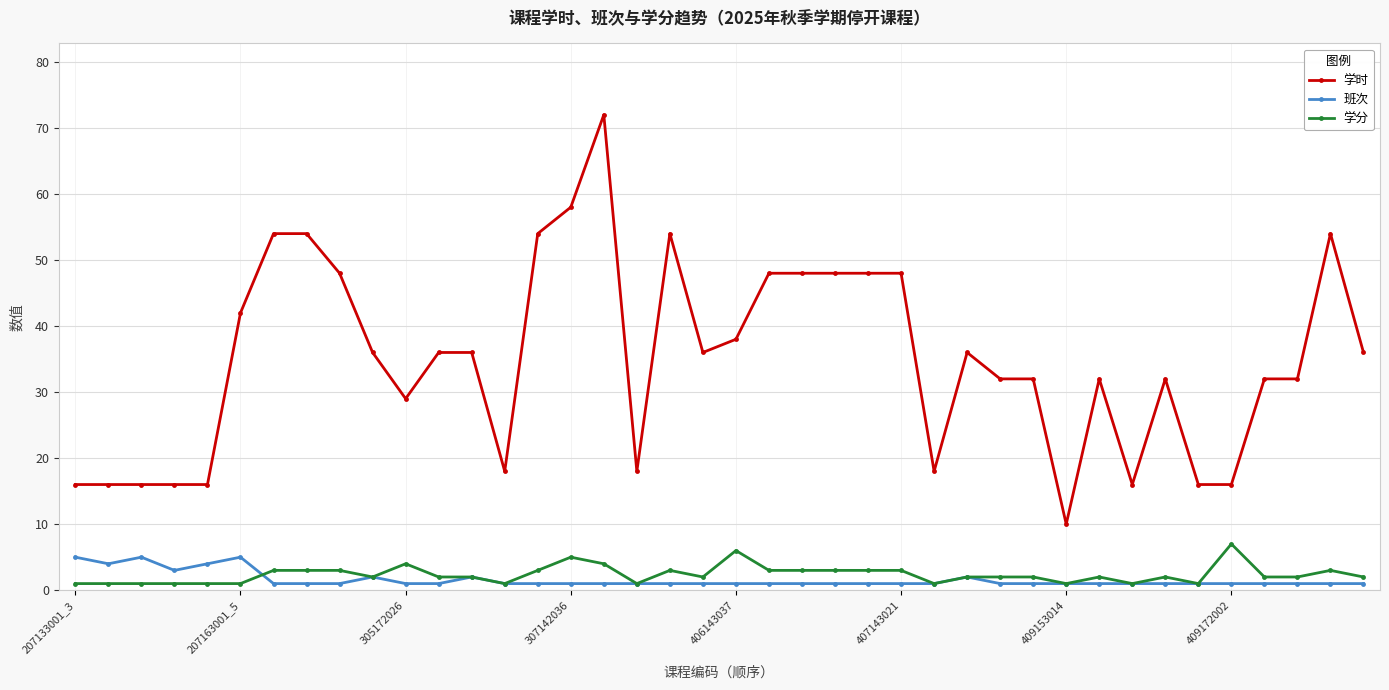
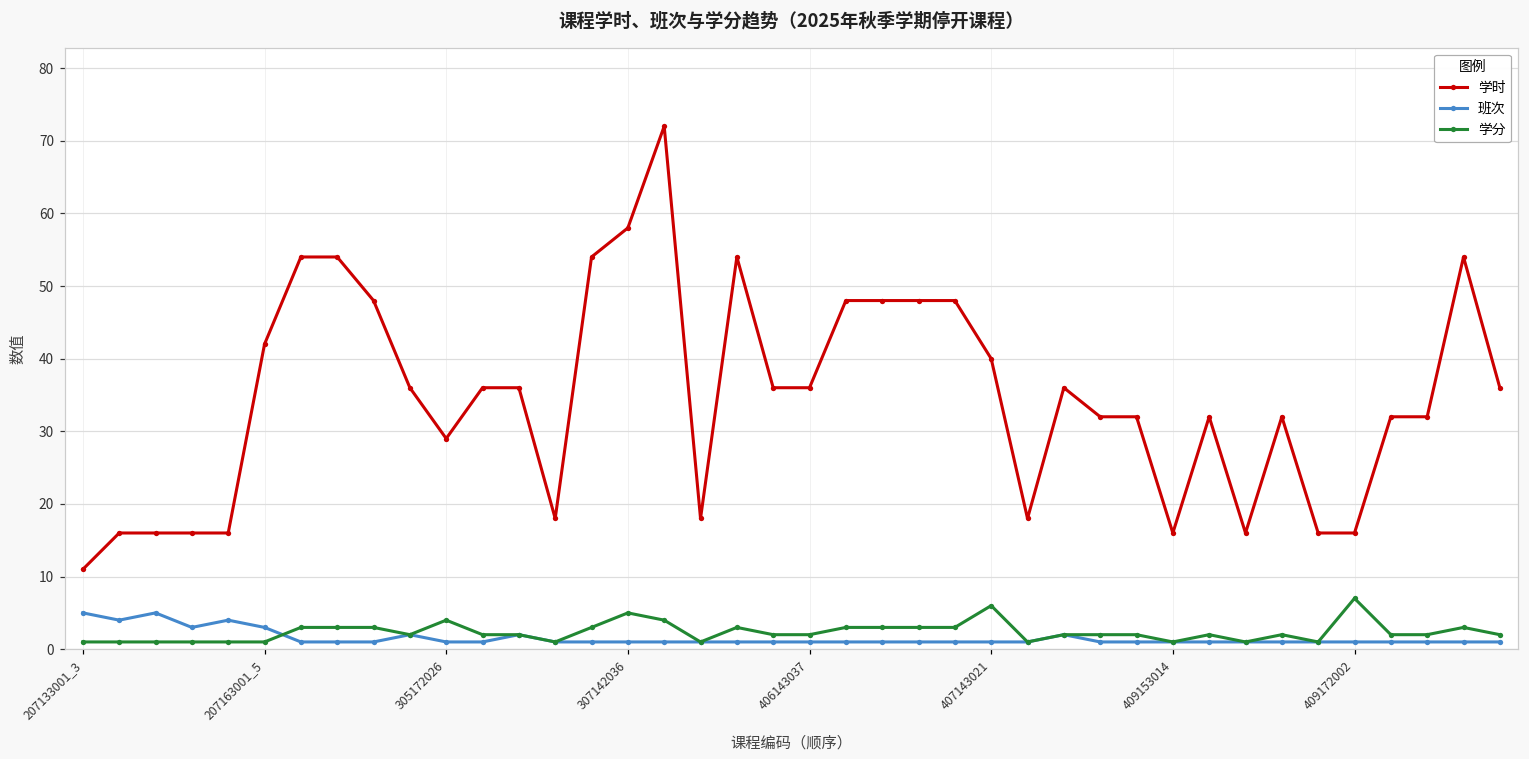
学时, 207133001_3: 16 -> 11
班次, 207163001_5: 5 -> 3
学时, 406143037: 38 -> 36
学分, 406143037: 6 -> 2
学时, 407143021: 48 -> 40
学分, 407143021: 3 -> 6
学时, 409153014: 10 -> 16
